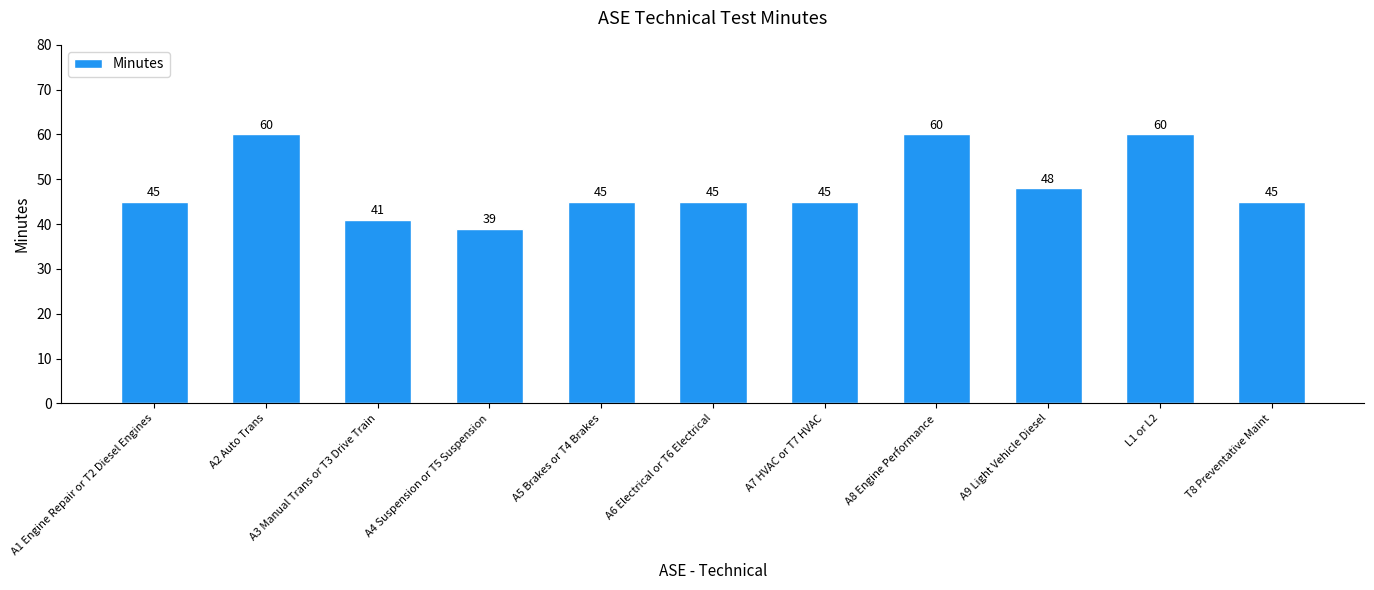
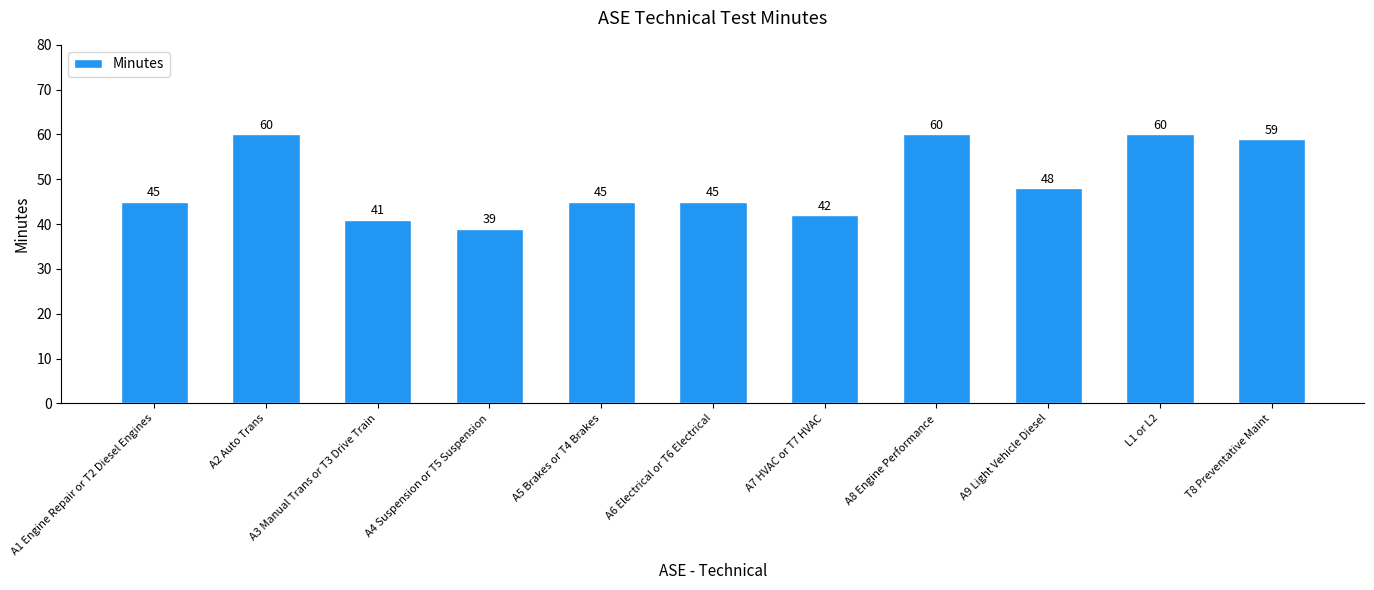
A7 HVAC or T7 HVAC: 45 -> 42
T8 Preventative Maint: 45 -> 59
